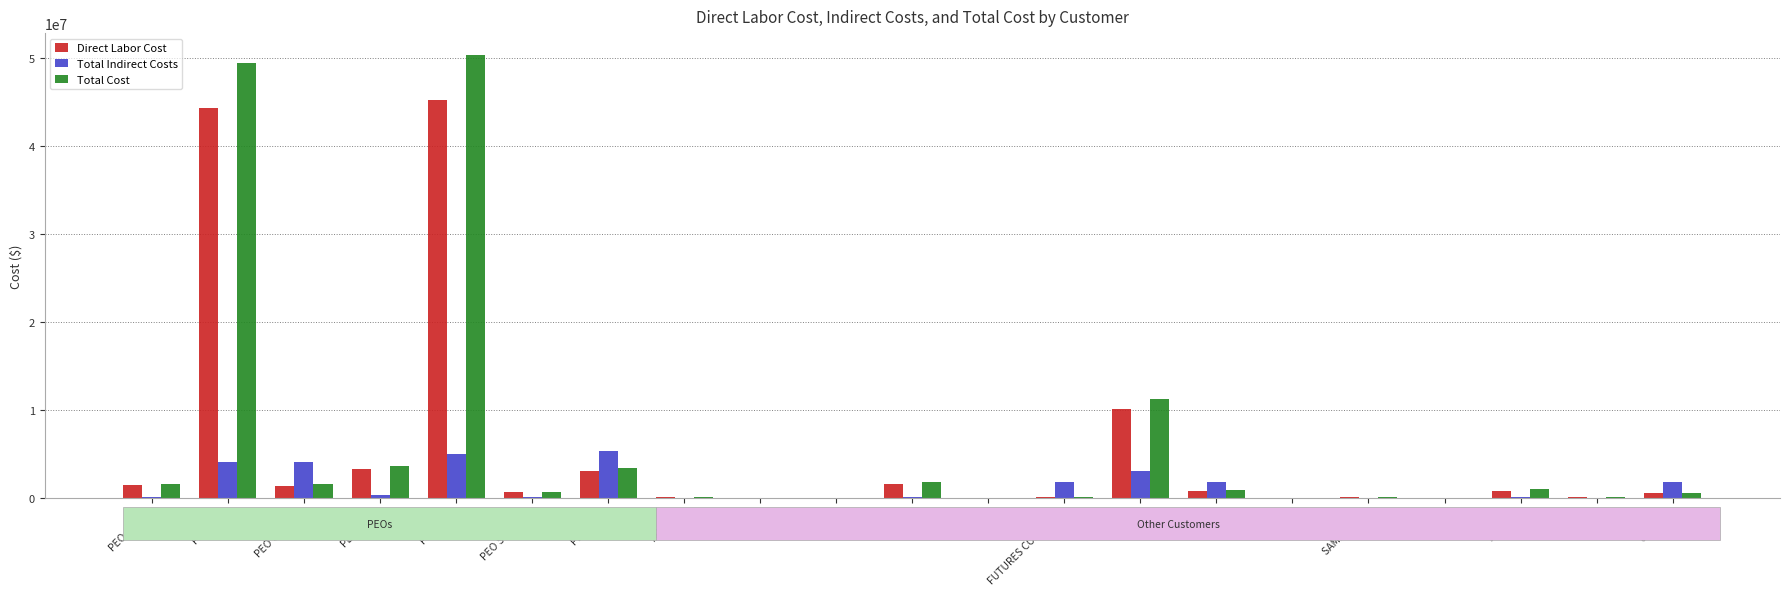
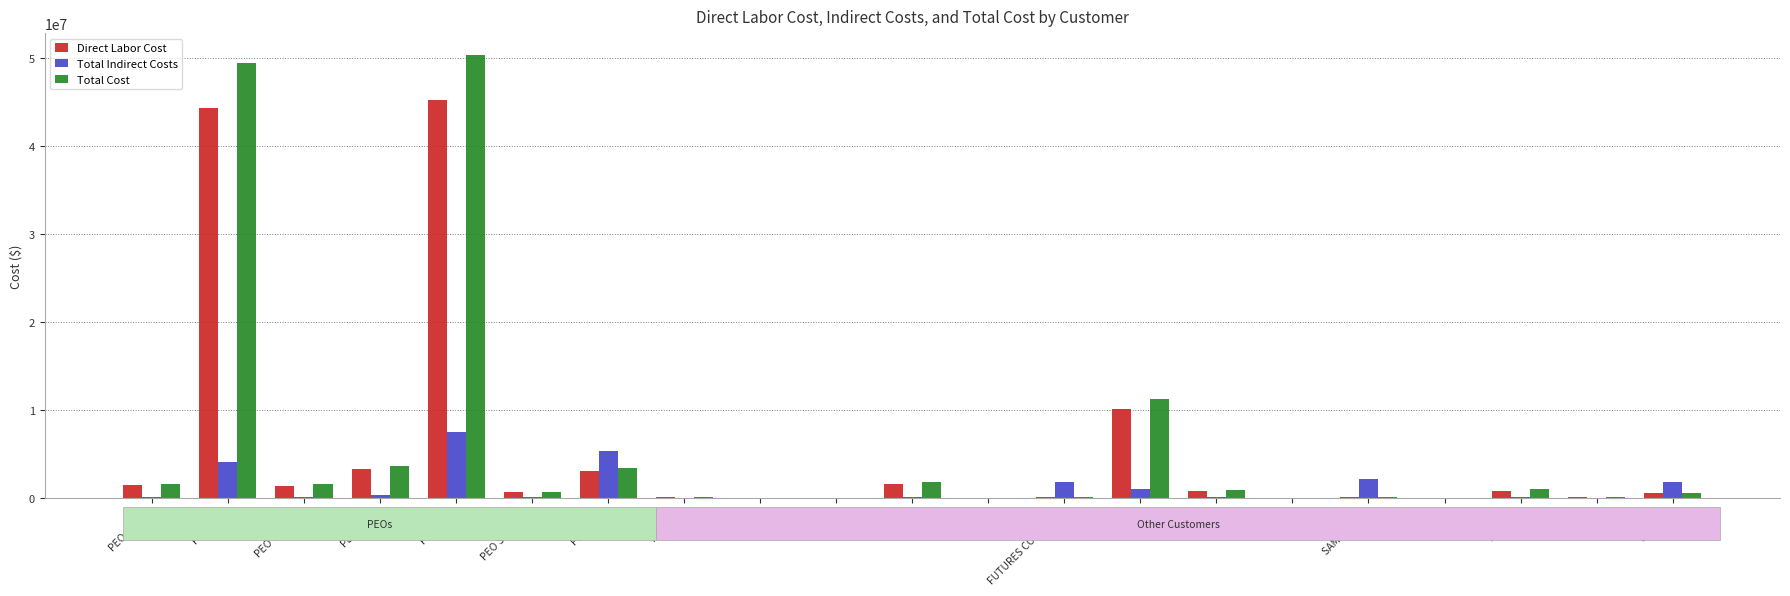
Total Indirect Costs, PEO CS&CSS: 4000000 -> 0
Total Indirect Costs, PEO MSL: 5000000 -> 7000000
Total Indirect Costs, MDA: 3000000 -> 1000000
Total Indirect Costs, RCCTO: 2000000 -> 0
Total Indirect Costs, SAMD (FMS): 0 -> 2000000
